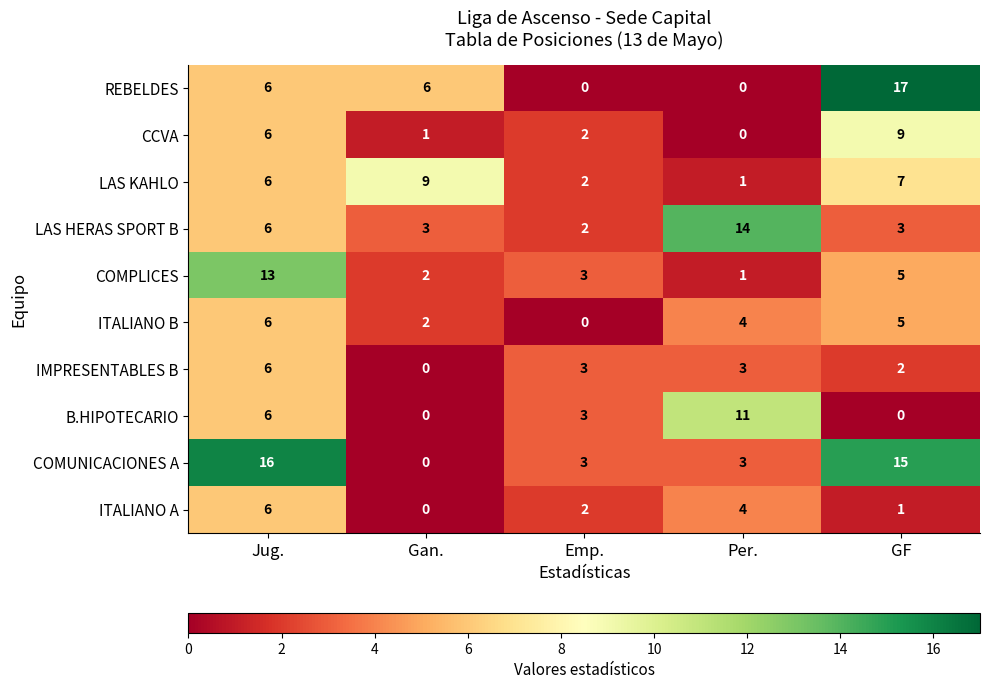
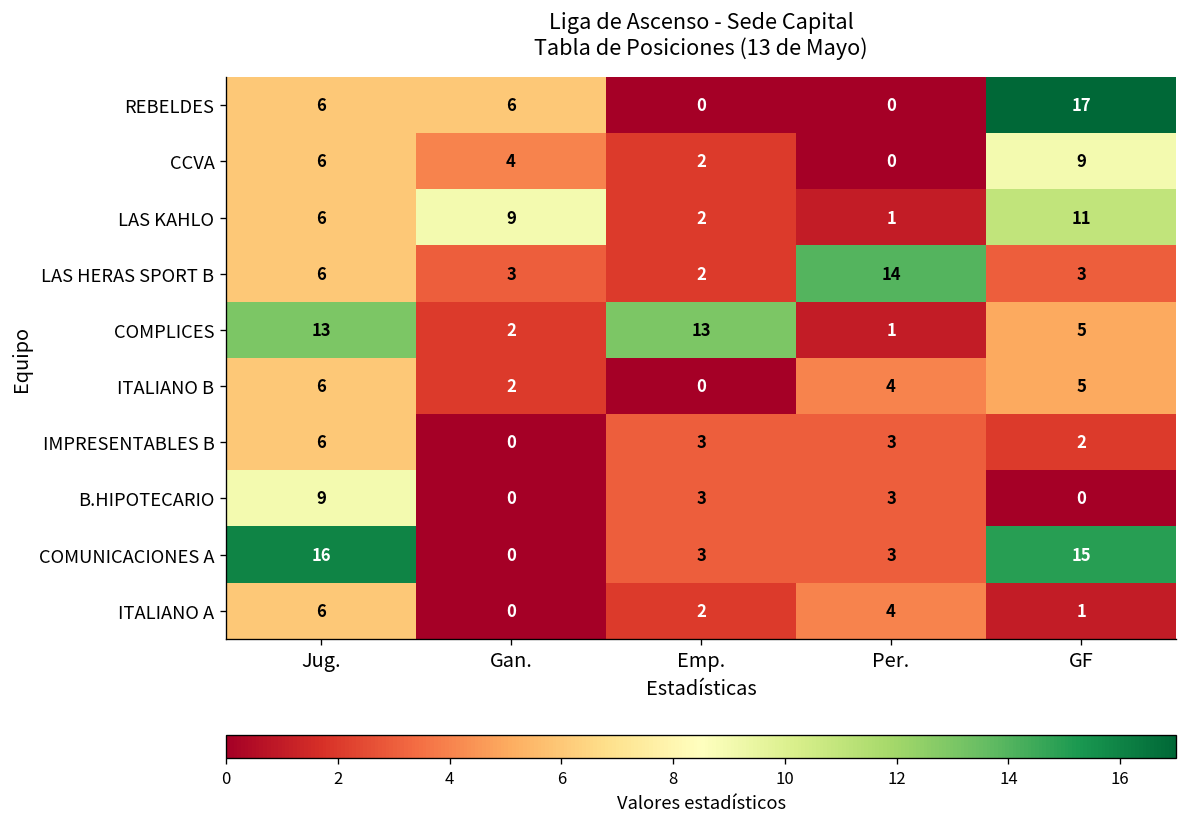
CCVA, Gan.: 1 -> 4
LAS KAHLO, GF: 7 -> 11
COMPLICES, Emp.: 3 -> 13
B.HIPOTECARIO, Jug.: 6 -> 9
B.HIPOTECARIO, Per.: 11 -> 3
